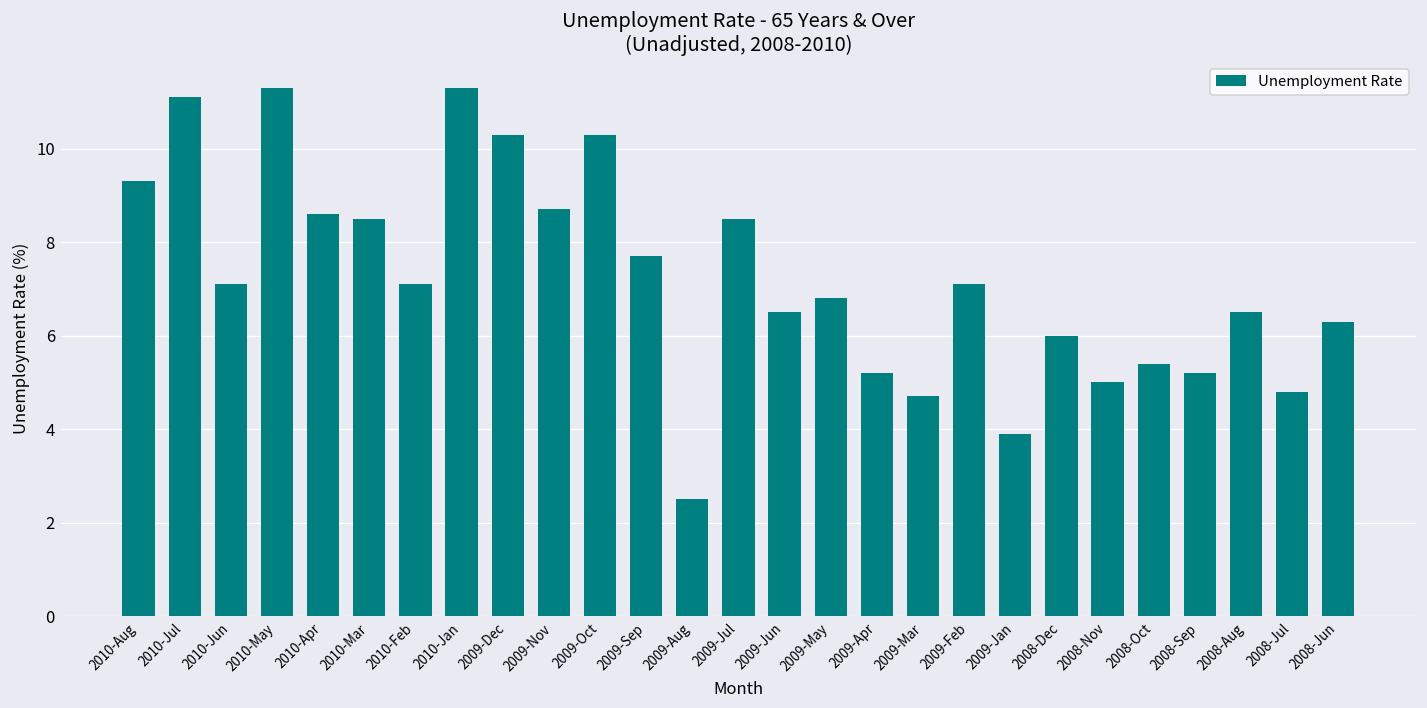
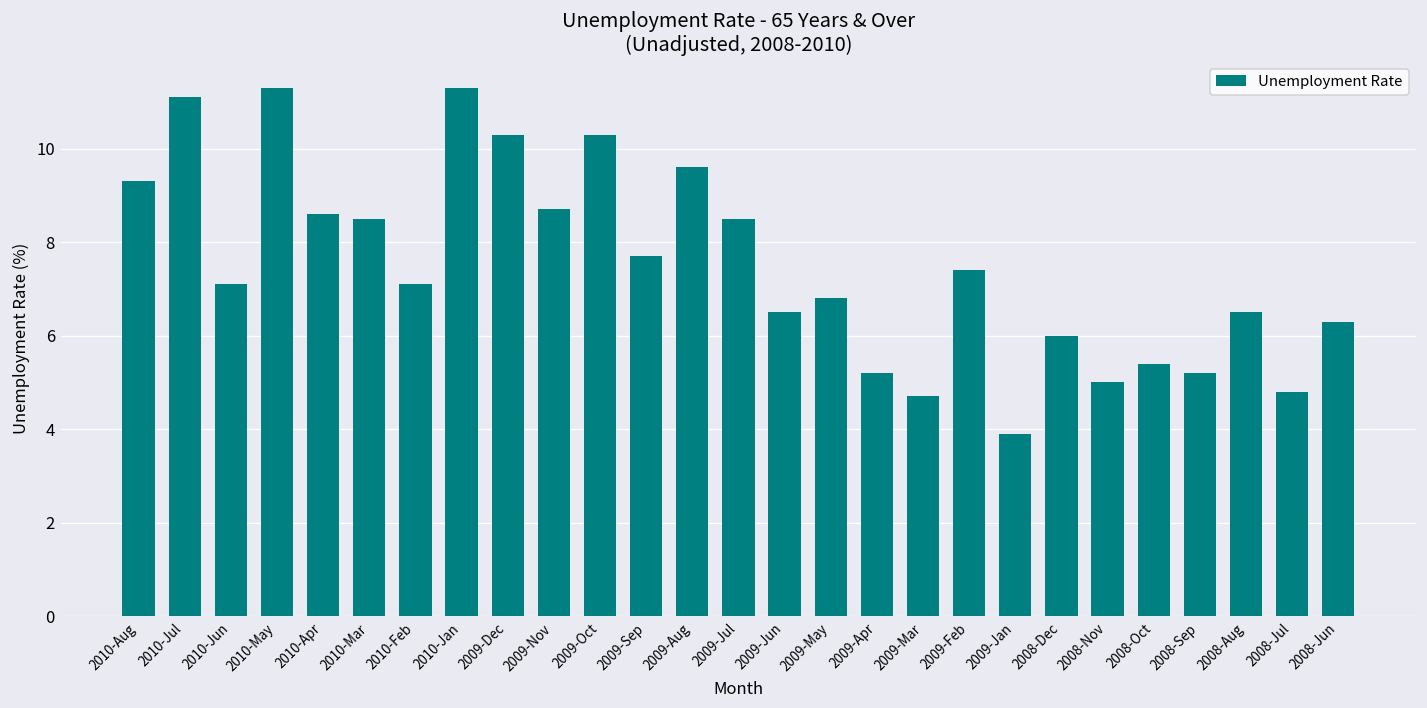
2009-Aug: 2.5 -> 9.6
2009-Feb: 7.1 -> 7.4
